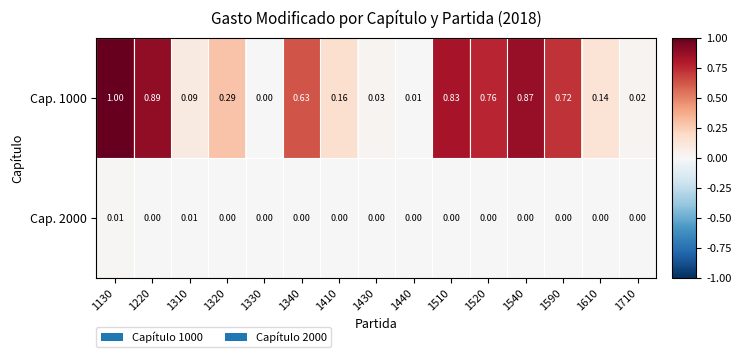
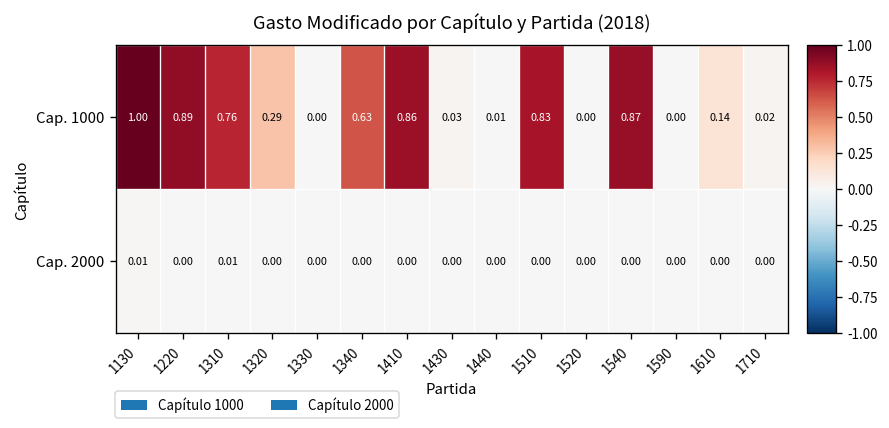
Cap. 1000, 1310: 0.09 -> 0.76
Cap. 1000, 1410: 0.16 -> 0.86
Cap. 1000, 1520: 0.76 -> 0.00
Cap. 1000, 1590: 0.72 -> 0.00
